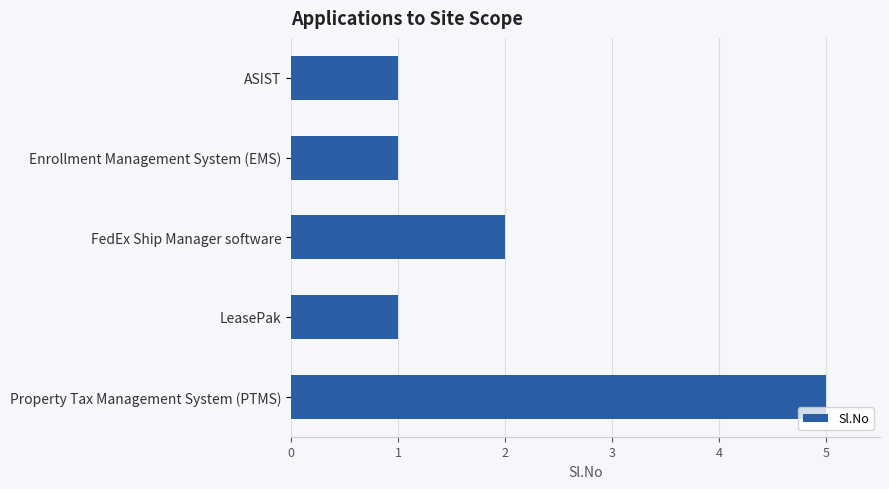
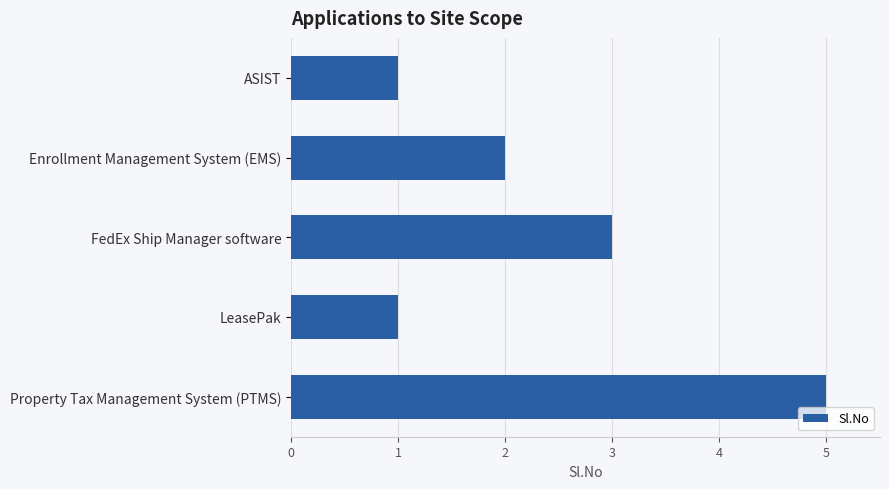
Enrollment Management System (EMS): 1 -> 2
FedEx Ship Manager software: 2 -> 3
